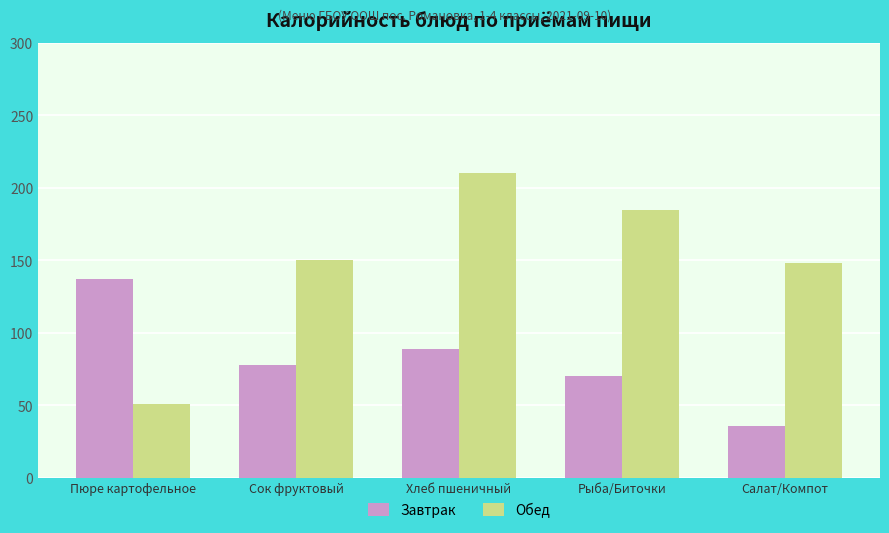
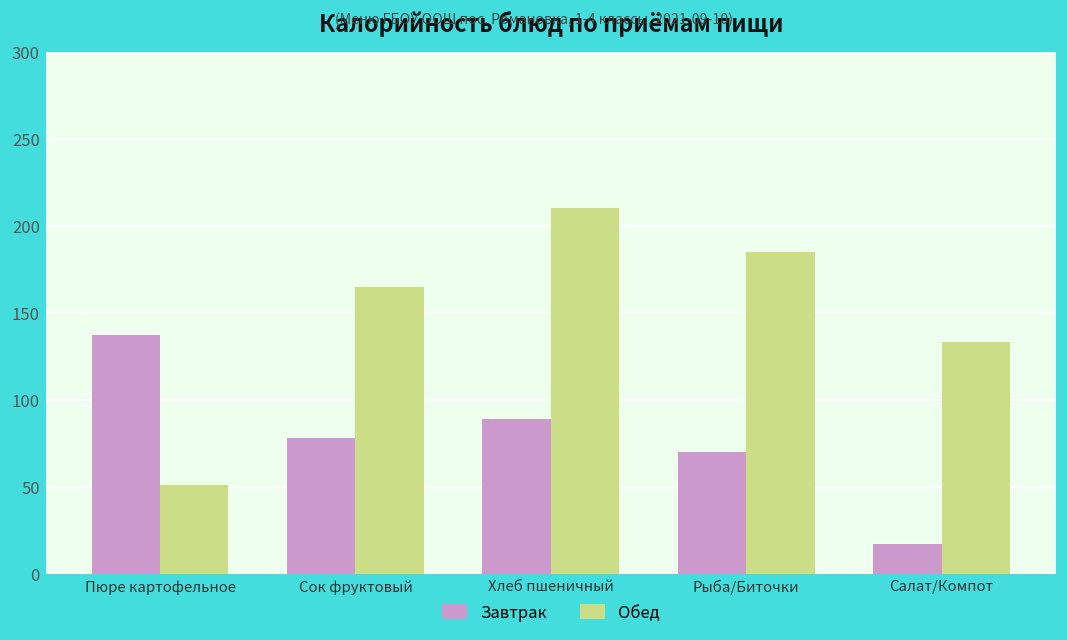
Обед, Сок фруктовый: 150 -> 165
Завтрак, Салат/Компот: 36 -> 17
Обед, Салат/Компот: 148 -> 133
